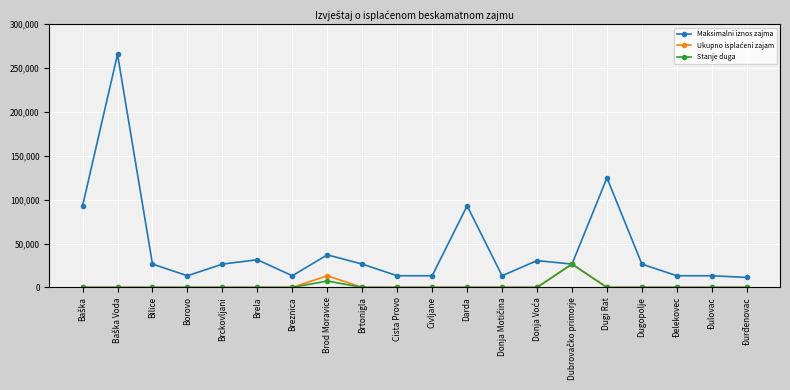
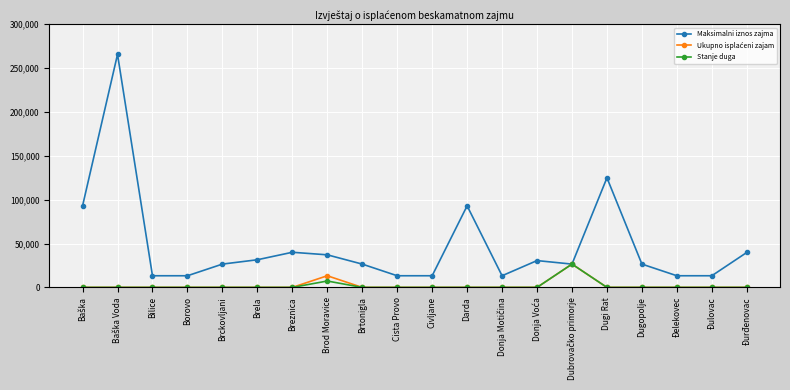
Maksimalni iznos zajma, Bilice: 30,000 -> 10,000
Maksimalni iznos zajma, Breznica: 10,000 -> 40,000
Maksimalni iznos zajma, Đurđenovac: 10,000 -> 40,000
